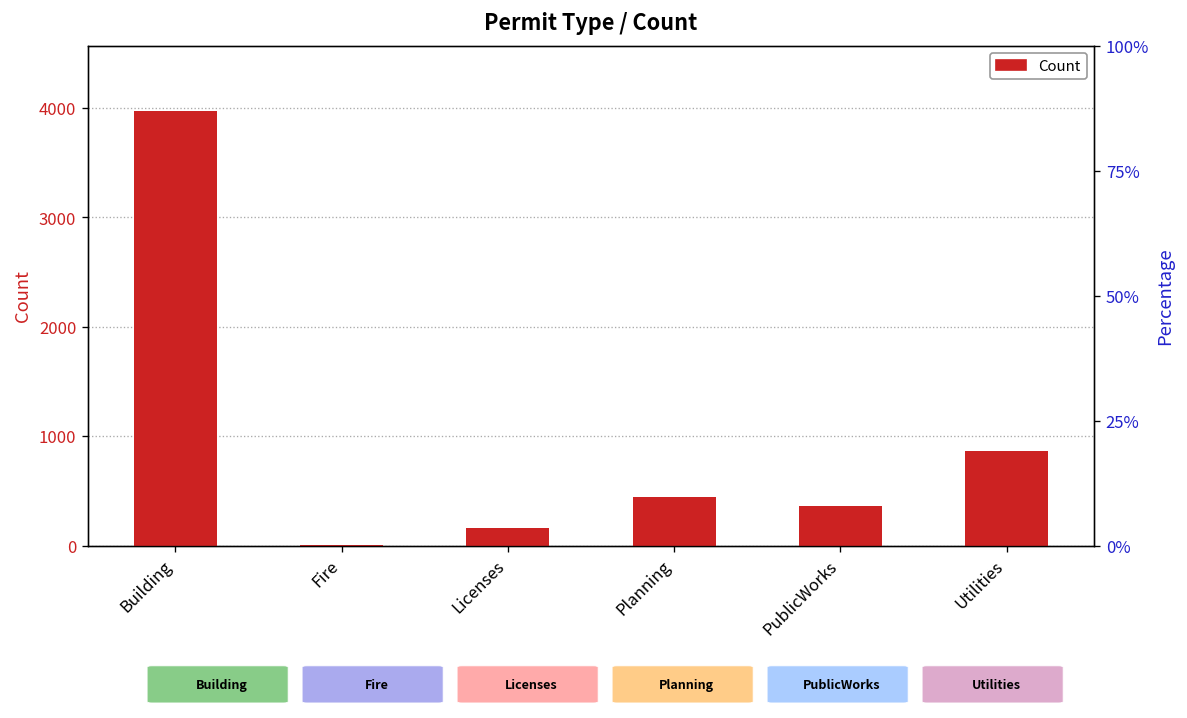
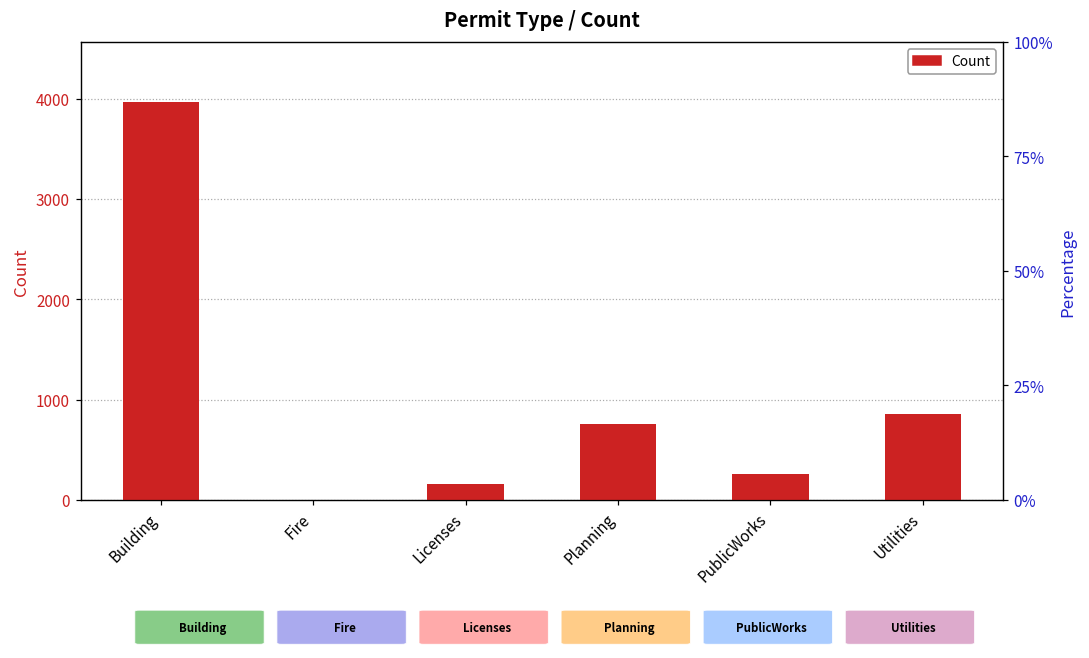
Planning: 400 -> 800
PublicWorks: 400 -> 300
